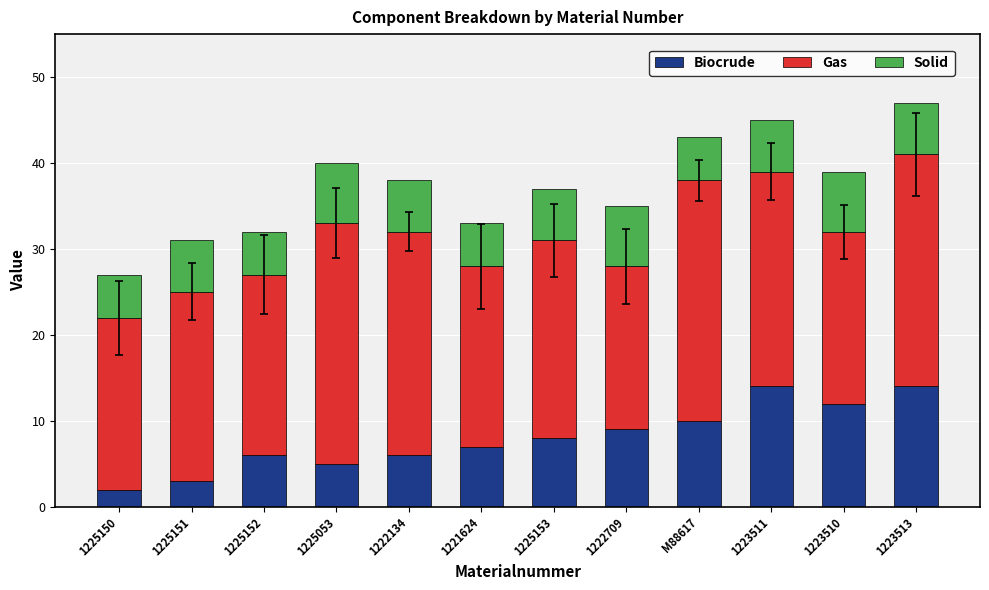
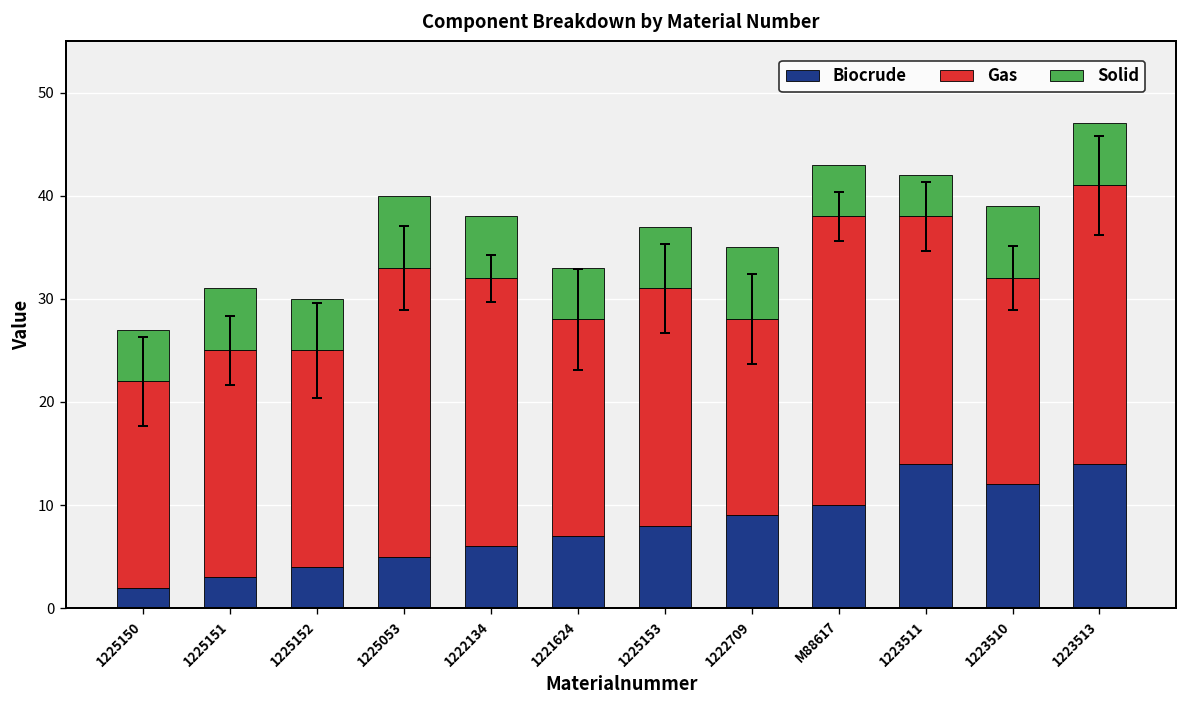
Biocrude, 1225152: 6 -> 4
Gas, 1223511: 25 -> 24
Solid, 1223511: 6 -> 4
